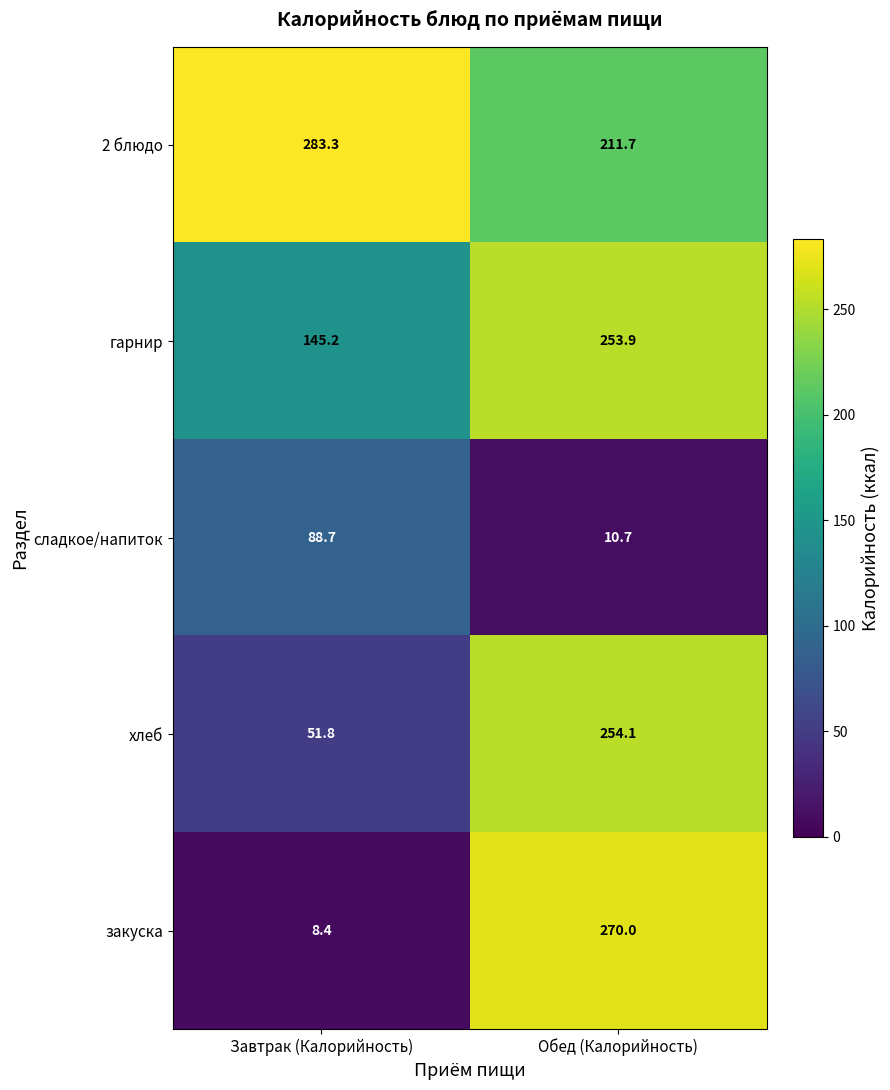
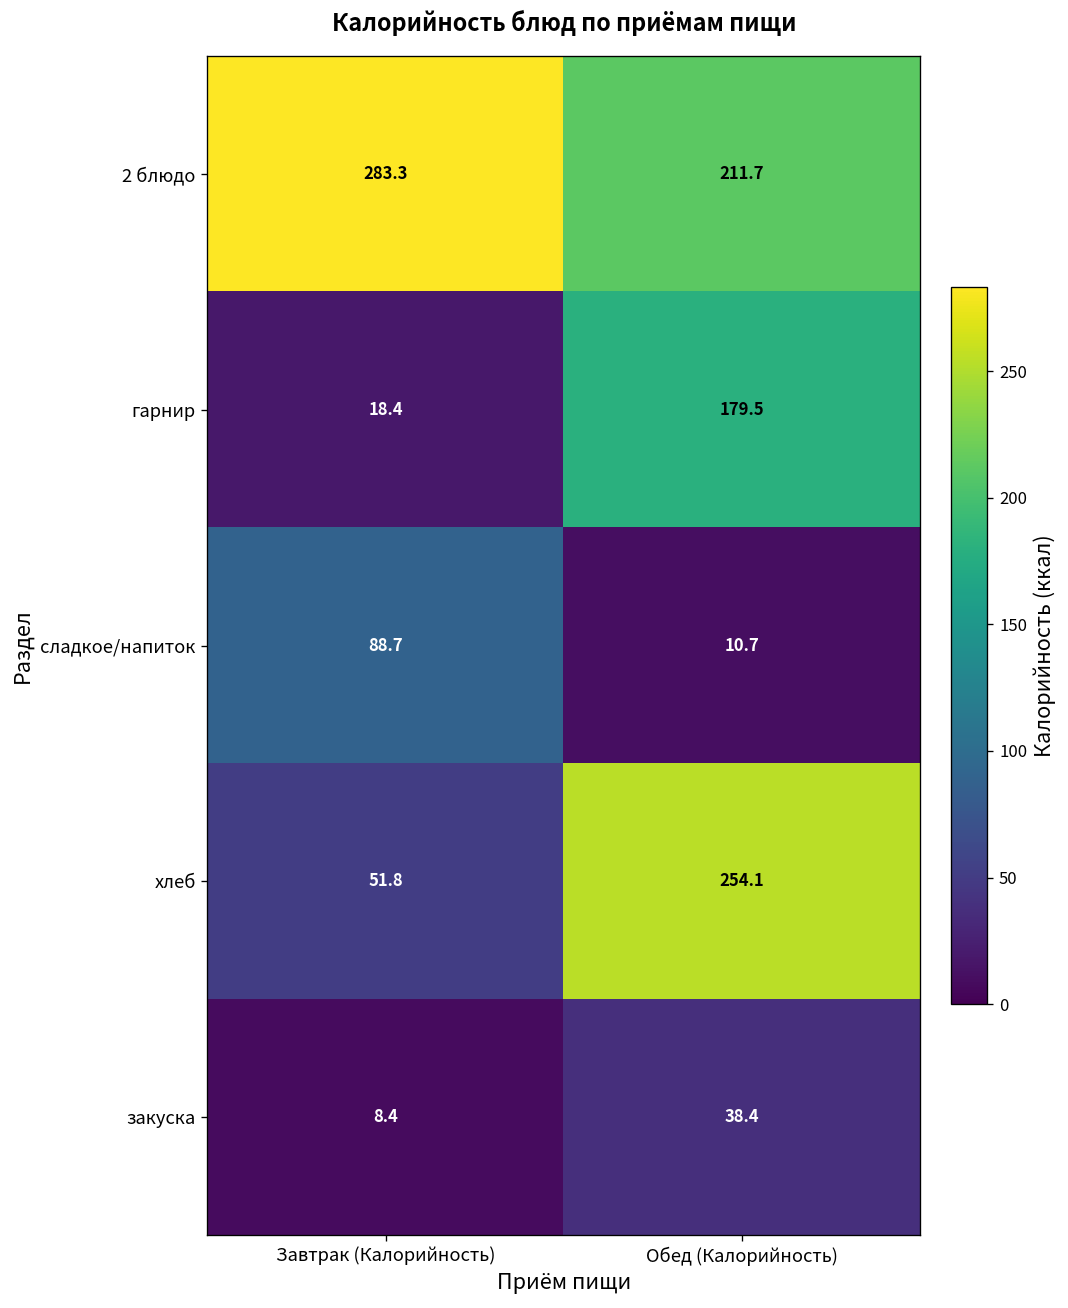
гарнир, Завтрак (Калорийность): 145.2 -> 18.4
гарнир, Обед (Калорийность): 253.9 -> 179.5
закуска, Обед (Калорийность): 270.0 -> 38.4
